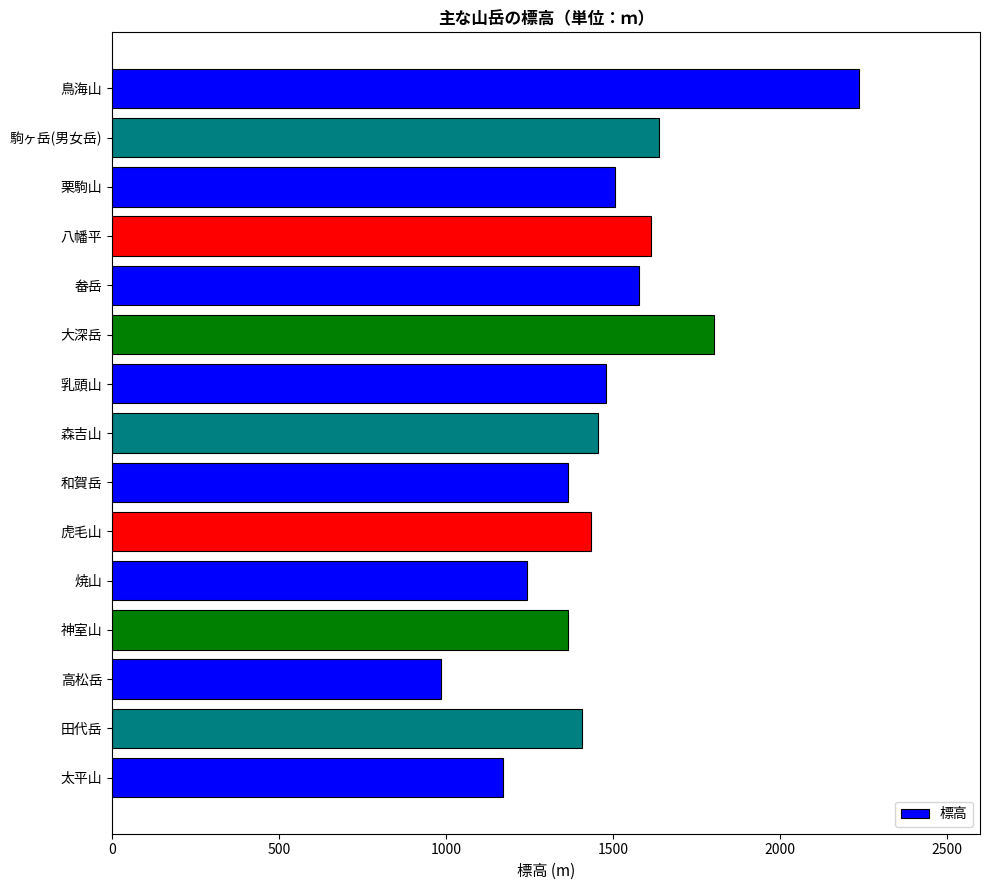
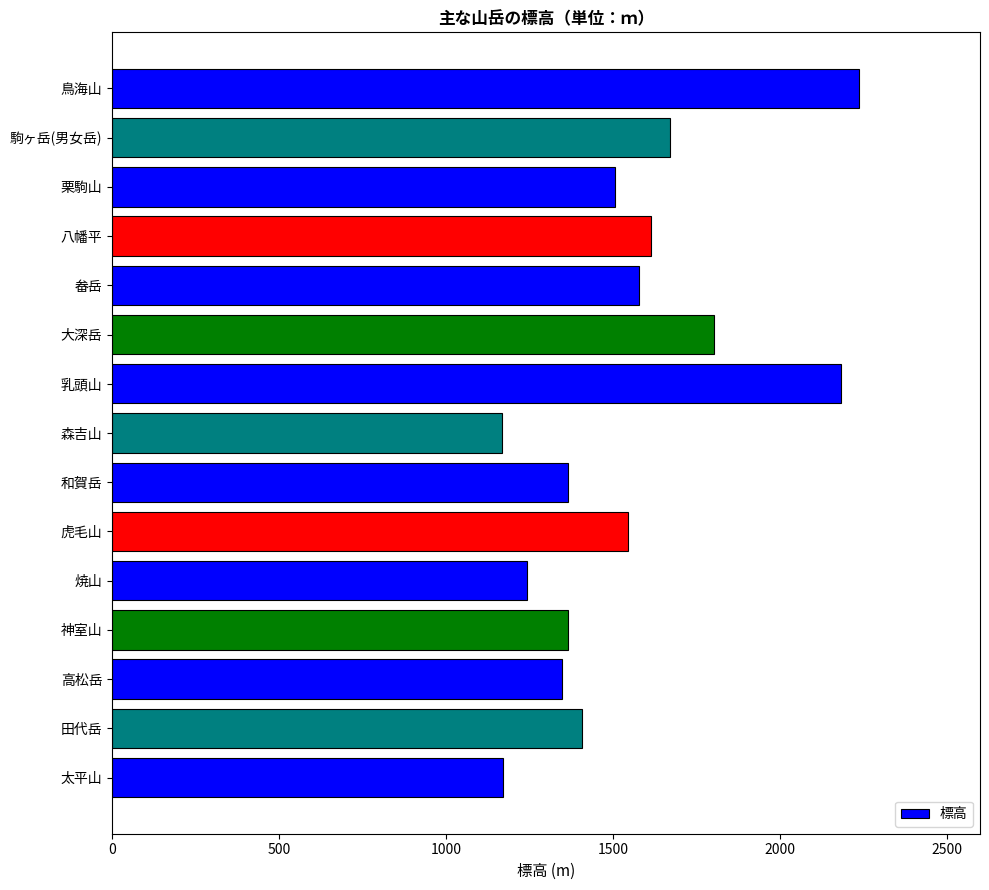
駒ヶ岳(男女岳): 1640 -> 1670
乳頭山: 1480 -> 2180
森吉山: 1450 -> 1170
虎毛山: 1430 -> 1550
高松岳: 990 -> 1350
